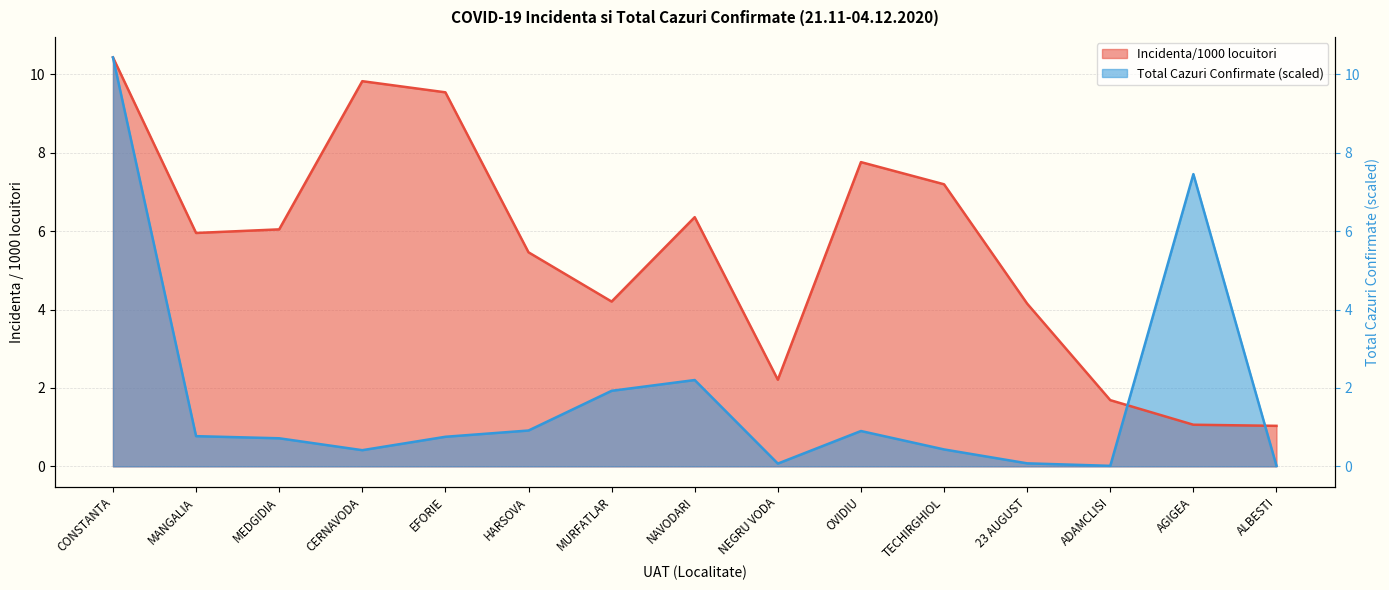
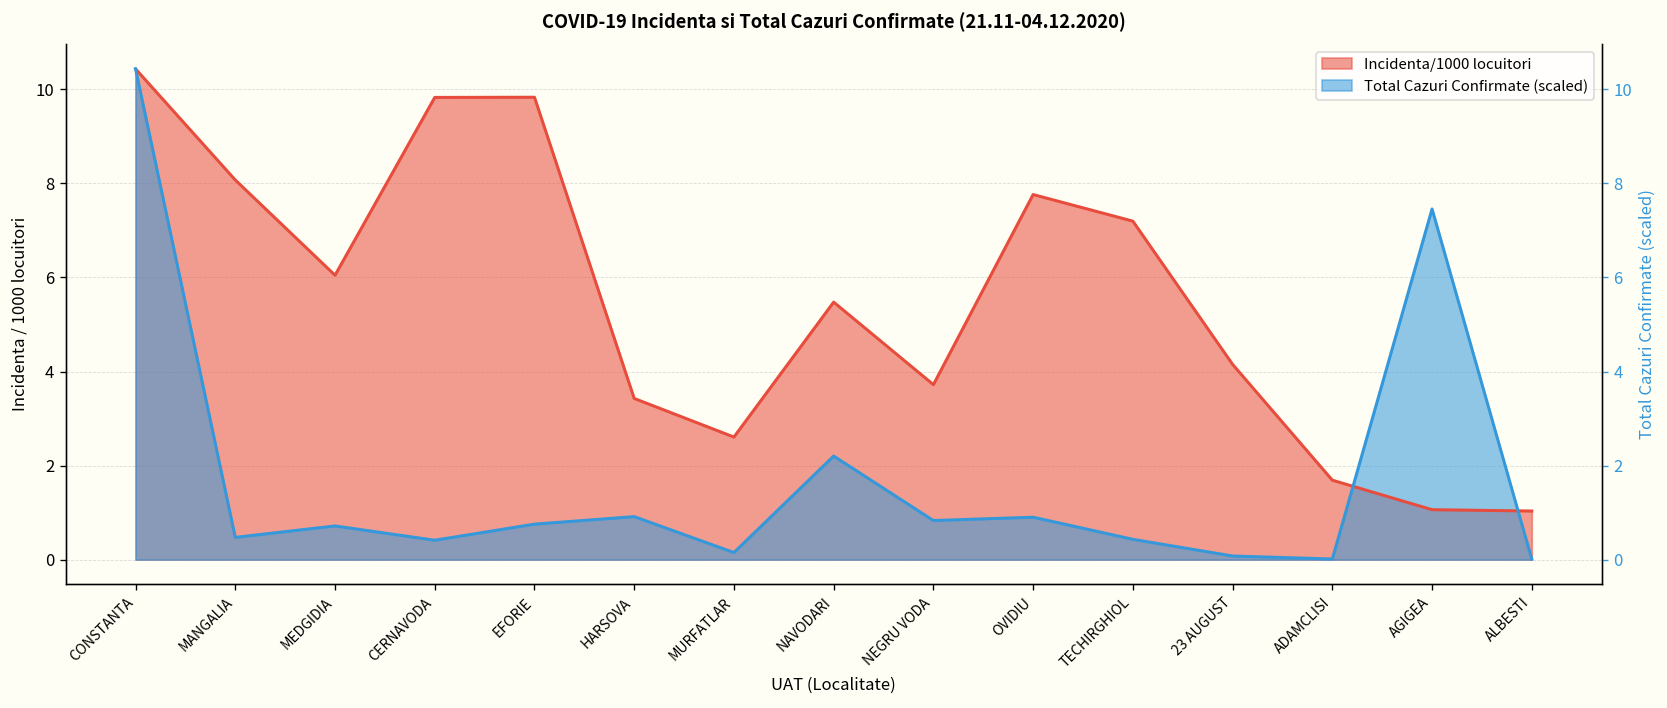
Incidenta/1000 locuitori, MANGALIA: 6.0 -> 8.1
Total Cazuri Confirmate (scaled), MANGALIA: 0.8 -> 0.5
Incidenta/1000 locuitori, EFORIE: 9.5 -> 9.8
Incidenta/1000 locuitori, HARSOVA: 5.5 -> 3.4
Incidenta/1000 locuitori, MURFATLAR: 4.2 -> 2.6
Total Cazuri Confirmate (scaled), MURFATLAR: 1.9 -> 0.2
Incidenta/1000 locuitori, NAVODARI: 6.4 -> 5.5
Incidenta/1000 locuitori, NEGRU VODA: 2.2 -> 3.7
Total Cazuri Confirmate (scaled), NEGRU VODA: 0.1 -> 0.8
